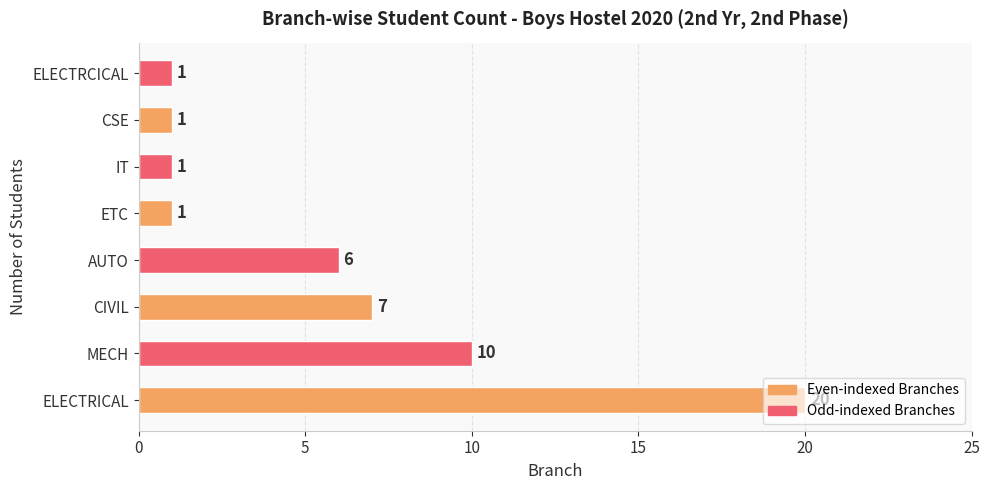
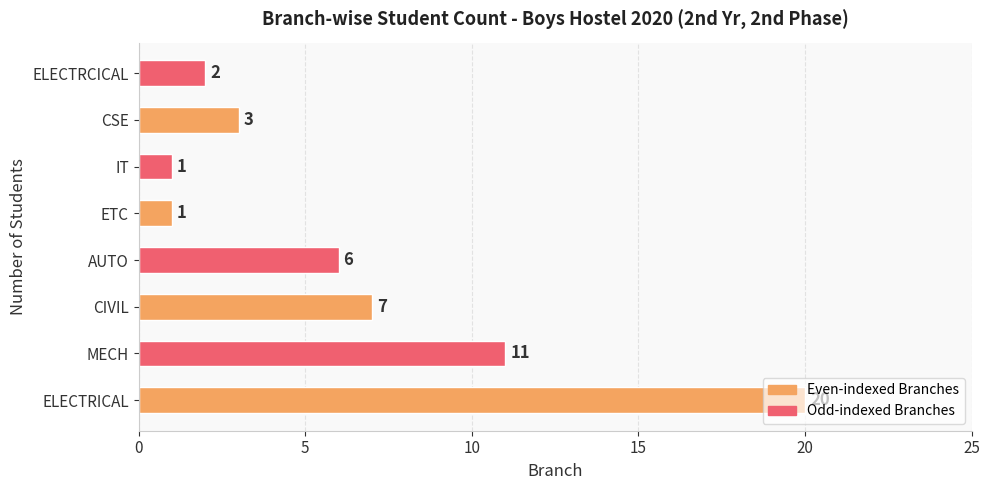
ELECTRCICAL: 1 -> 2
CSE: 1 -> 3
MECH: 10 -> 11
